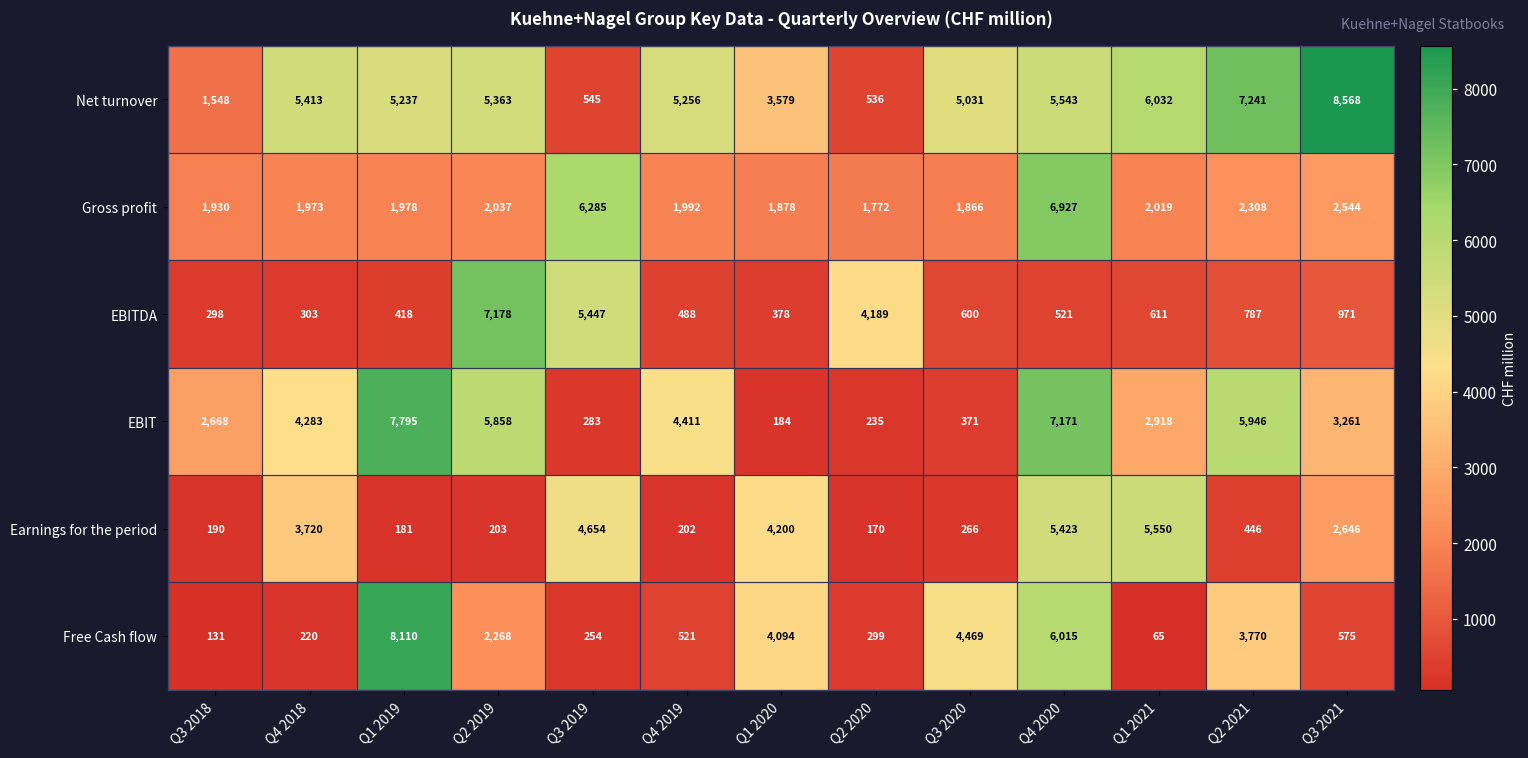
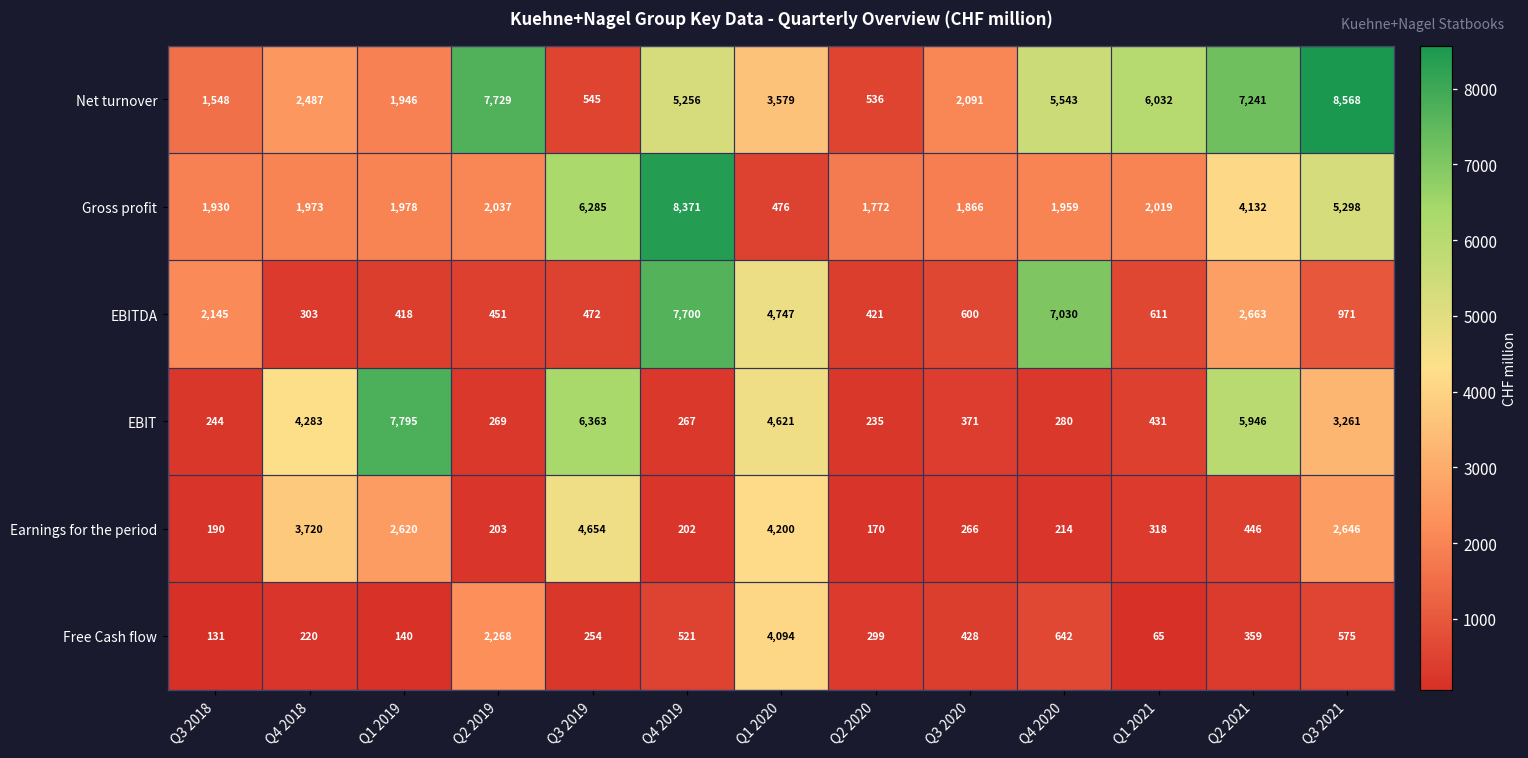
Net turnover, Q4 2018: 5,413 -> 2,487
Net turnover, Q1 2019: 5,237 -> 1,946
Net turnover, Q2 2019: 5,363 -> 7,729
Net turnover, Q3 2020: 5,031 -> 2,091
Gross profit, Q4 2019: 1,992 -> 8,371
Gross profit, Q1 2020: 1,878 -> 476
Gross profit, Q4 2020: 6,927 -> 1,959
Gross profit, Q2 2021: 2,308 -> 4,132
Gross profit, Q3 2021: 2,544 -> 5,298
EBITDA, Q3 2018: 298 -> 2,145
EBITDA, Q2 2019: 7,178 -> 451
EBITDA, Q3 2019: 5,447 -> 472
EBITDA, Q4 2019: 488 -> 7,700
EBITDA, Q1 2020: 378 -> 4,747
EBITDA, Q2 2020: 4,189 -> 421
EBITDA, Q4 2020: 521 -> 7,030
EBITDA, Q2 2021: 787 -> 2,663
EBIT, Q3 2018: 2,668 -> 244
EBIT, Q2 2019: 5,858 -> 269
EBIT, Q3 2019: 283 -> 6,363
EBIT, Q4 2019: 4,411 -> 267
EBIT, Q1 2020: 184 -> 4,621
EBIT, Q4 2020: 7,171 -> 280
EBIT, Q1 2021: 2,918 -> 431
Earnings for the period, Q1 2019: 181 -> 2,620
Earnings for the period, Q4 2020: 5,423 -> 214
Earnings for the period, Q1 2021: 5,550 -> 318
Free Cash flow, Q1 2019: 8,110 -> 140
Free Cash flow, Q3 2020: 4,469 -> 428
Free Cash flow, Q4 2020: 6,015 -> 642
Free Cash flow, Q2 2021: 3,770 -> 359
